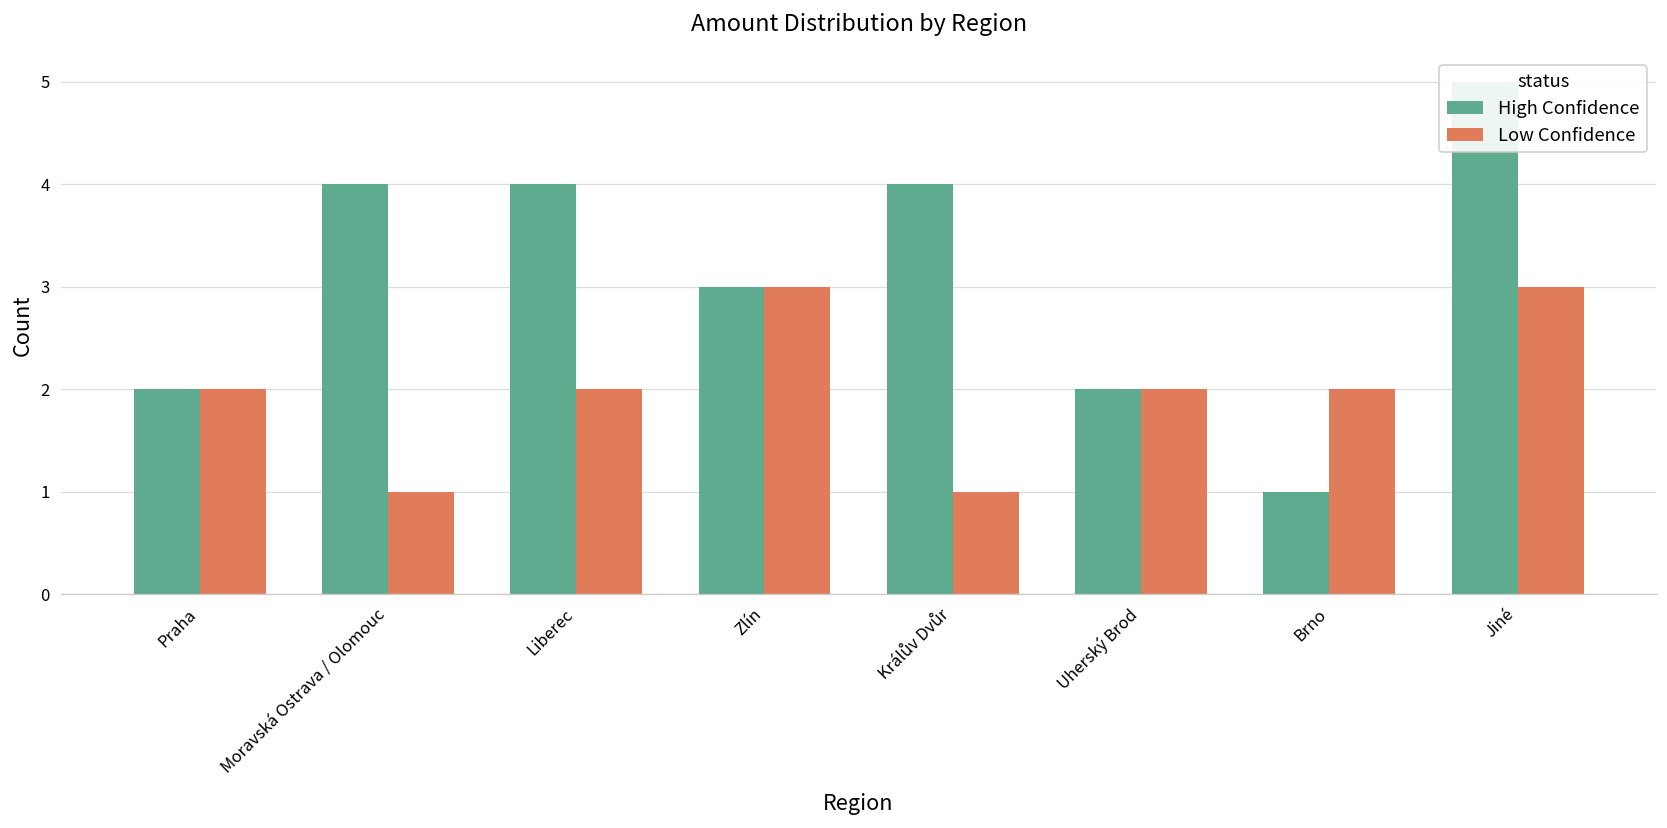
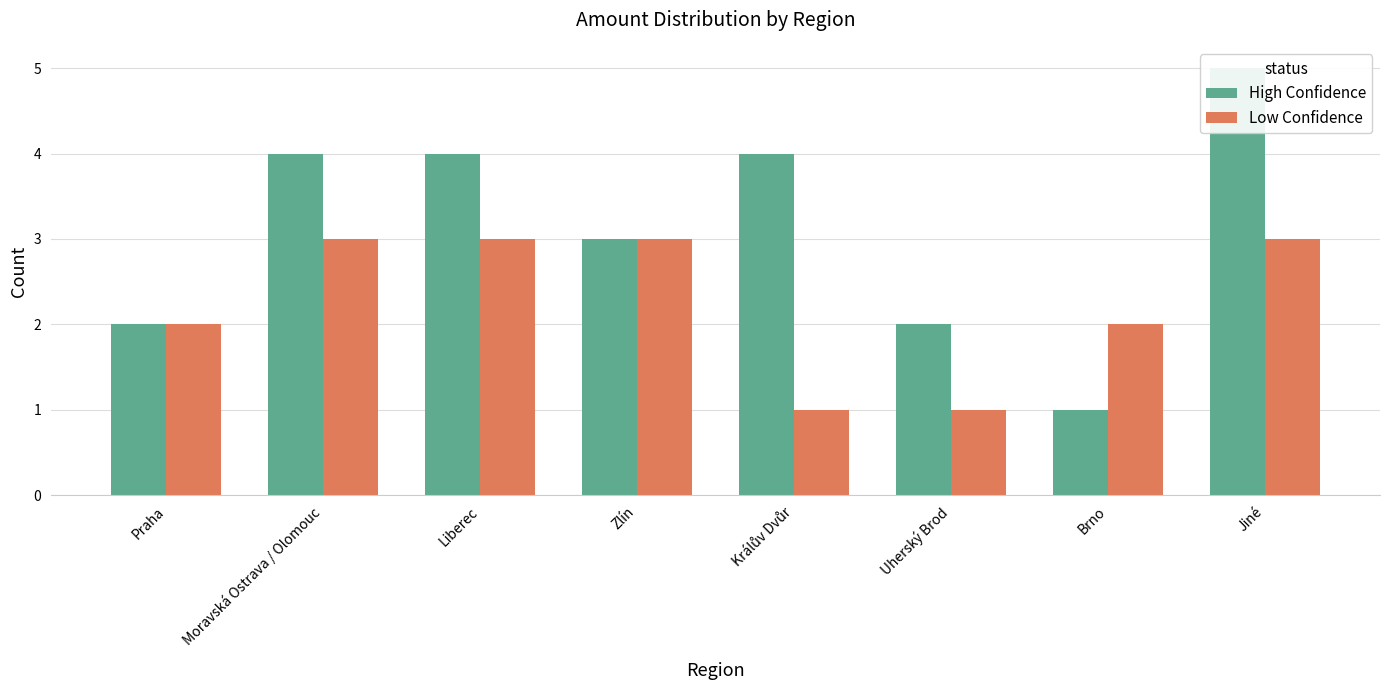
Low Confidence, Moravská Ostrava / Olomouc: 1 -> 3
Low Confidence, Liberec: 2 -> 3
Low Confidence, Uherský Brod: 2 -> 1
